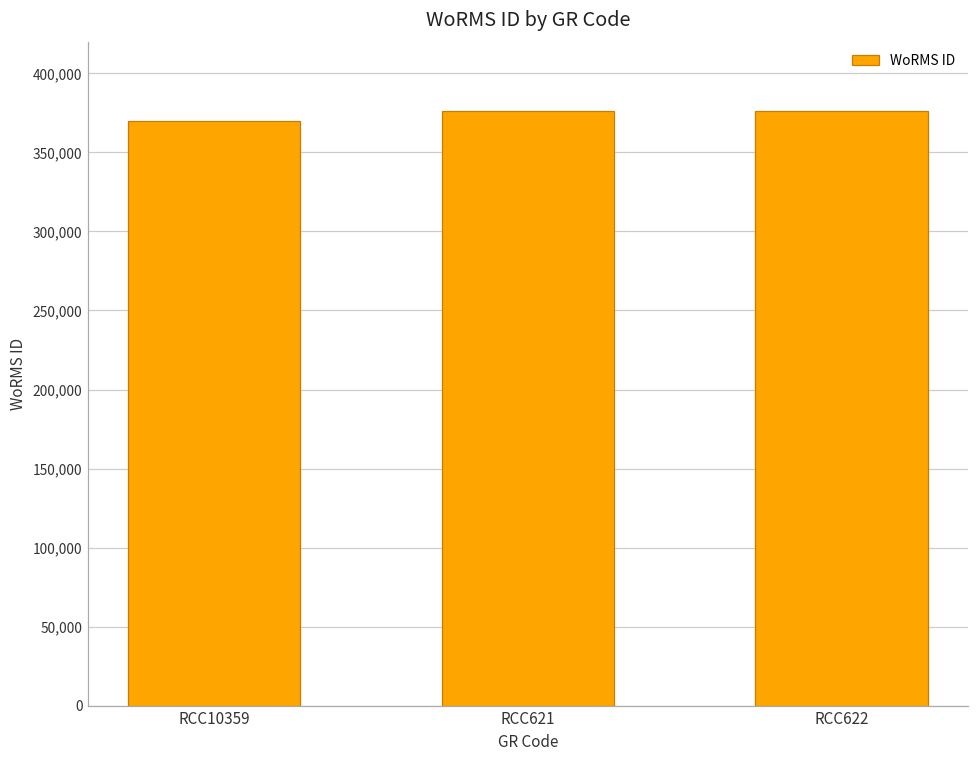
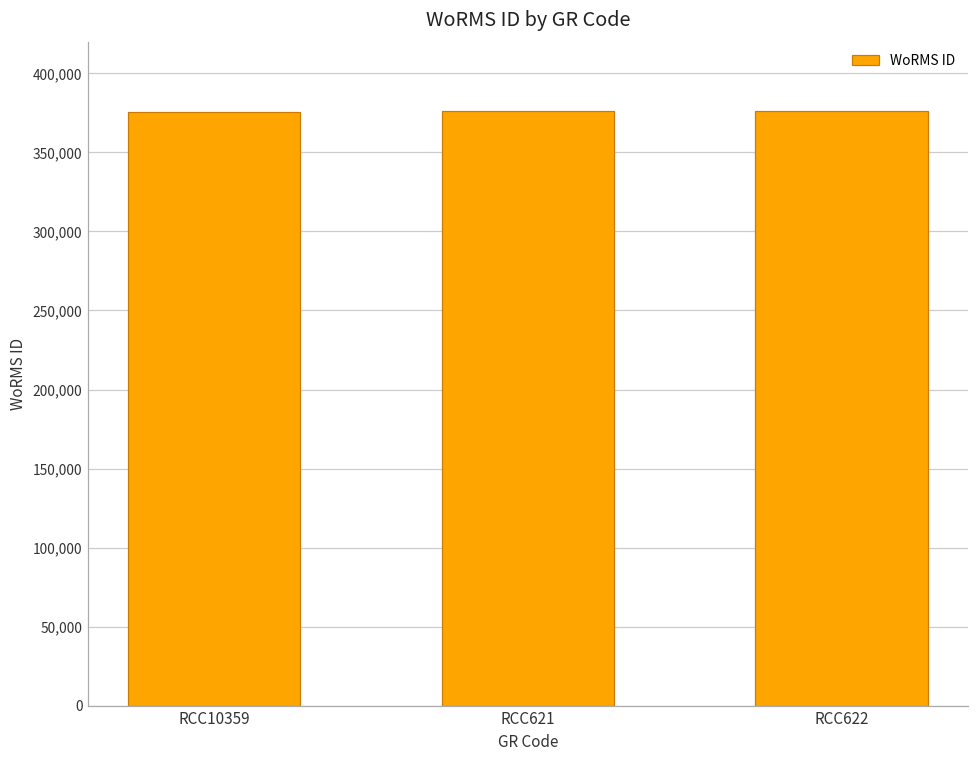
RCC10359: 370,000 -> 376,000
